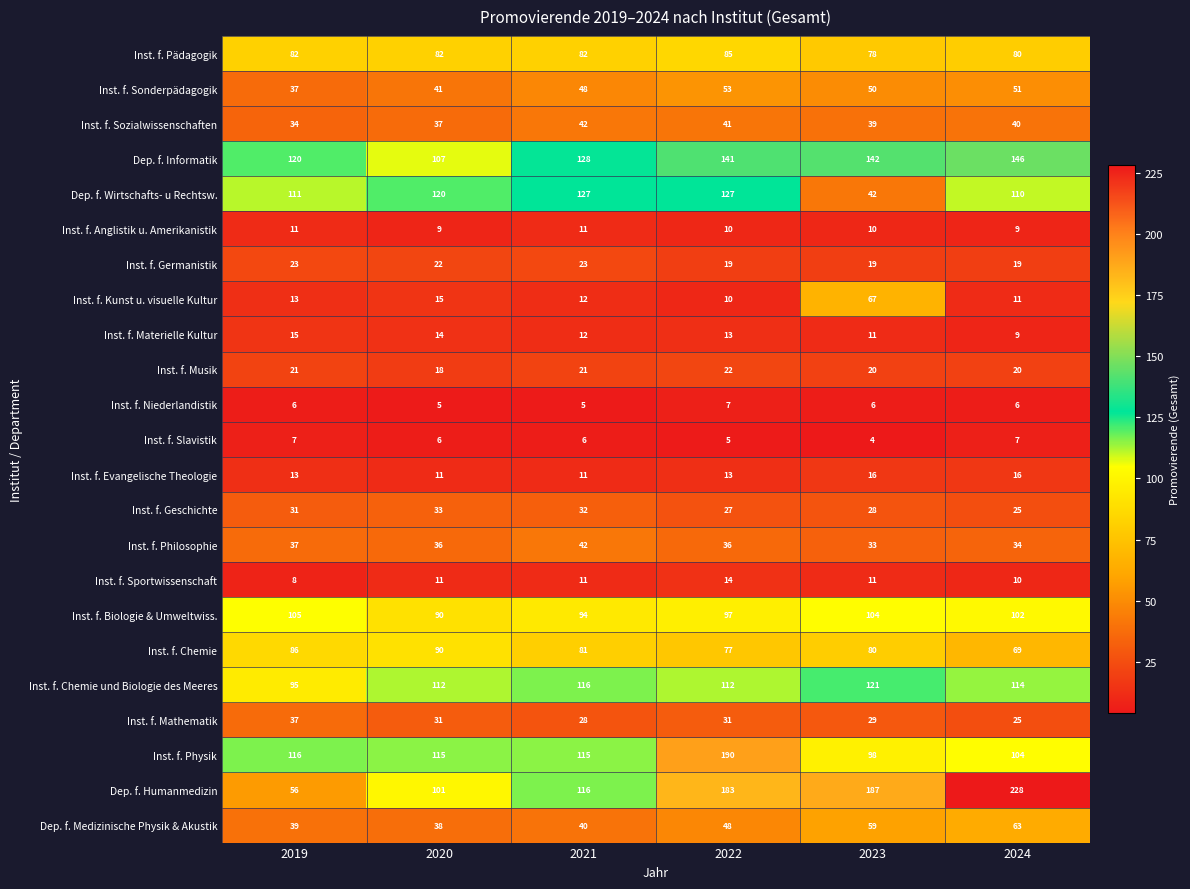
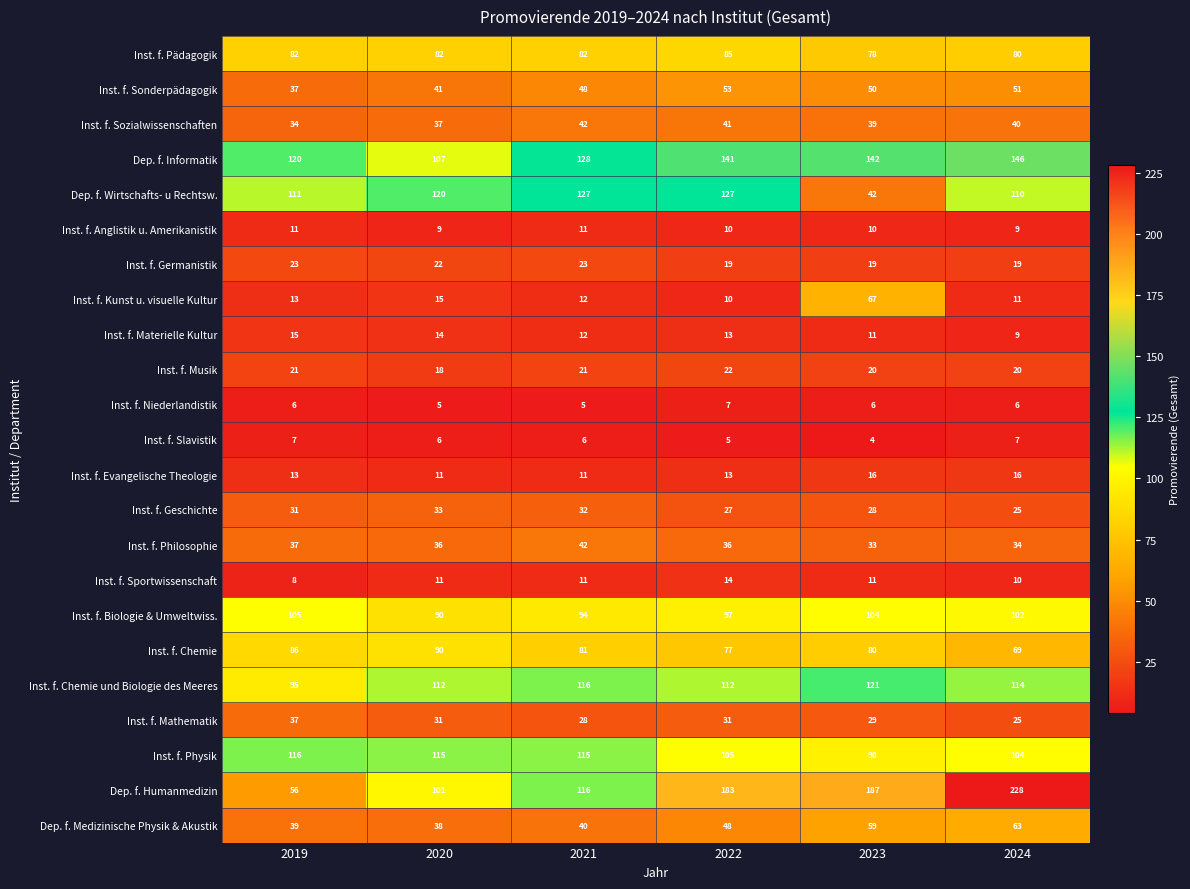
Inst. f. Physik, 2022: 190 -> 105
